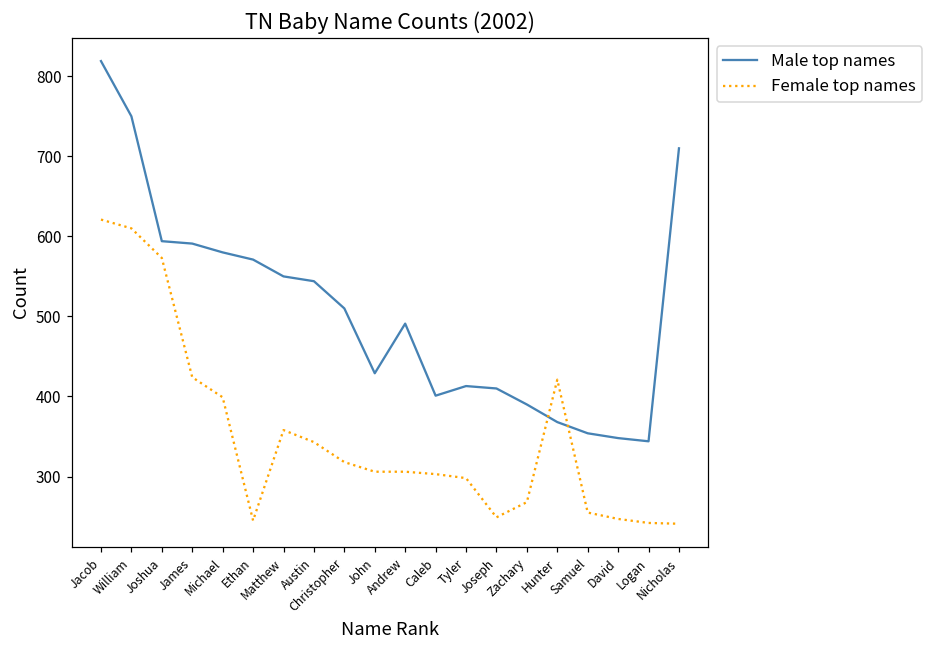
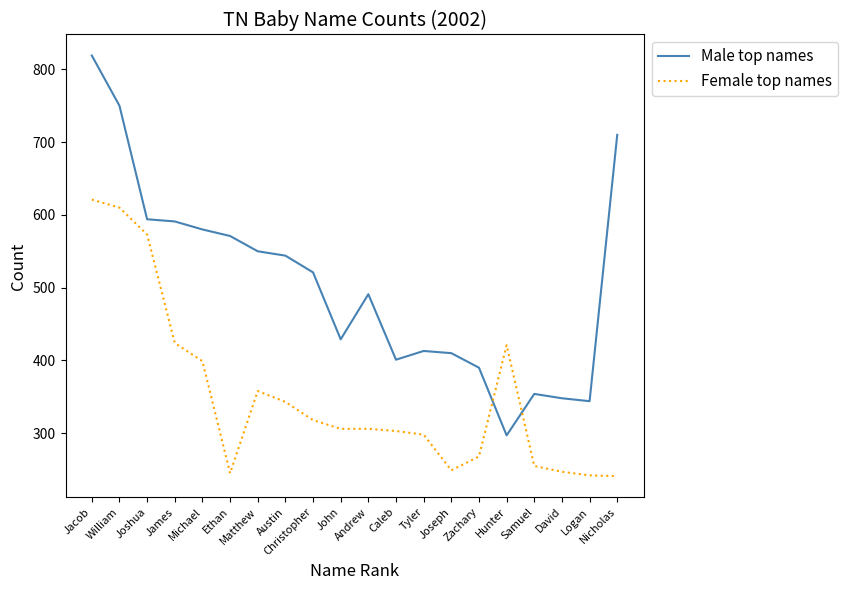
Male top names, Christopher: 510 -> 520
Male top names, Hunter: 370 -> 300
